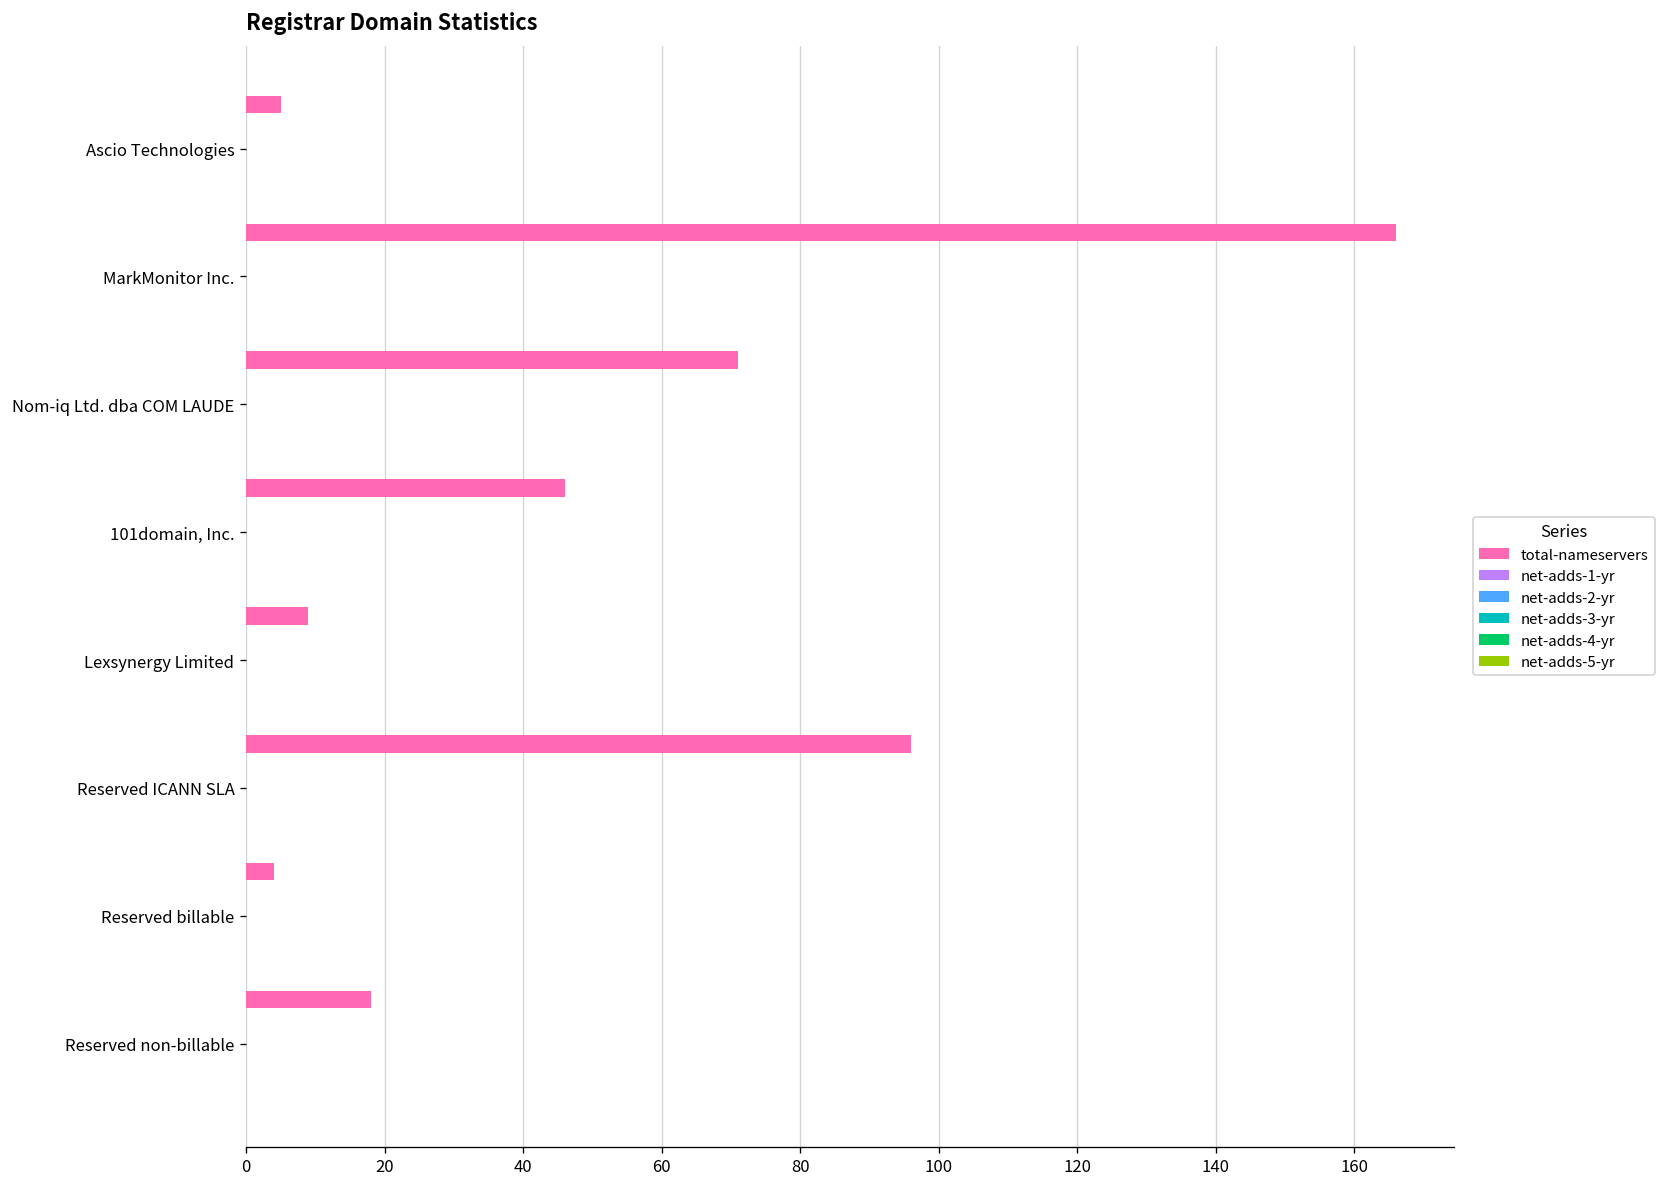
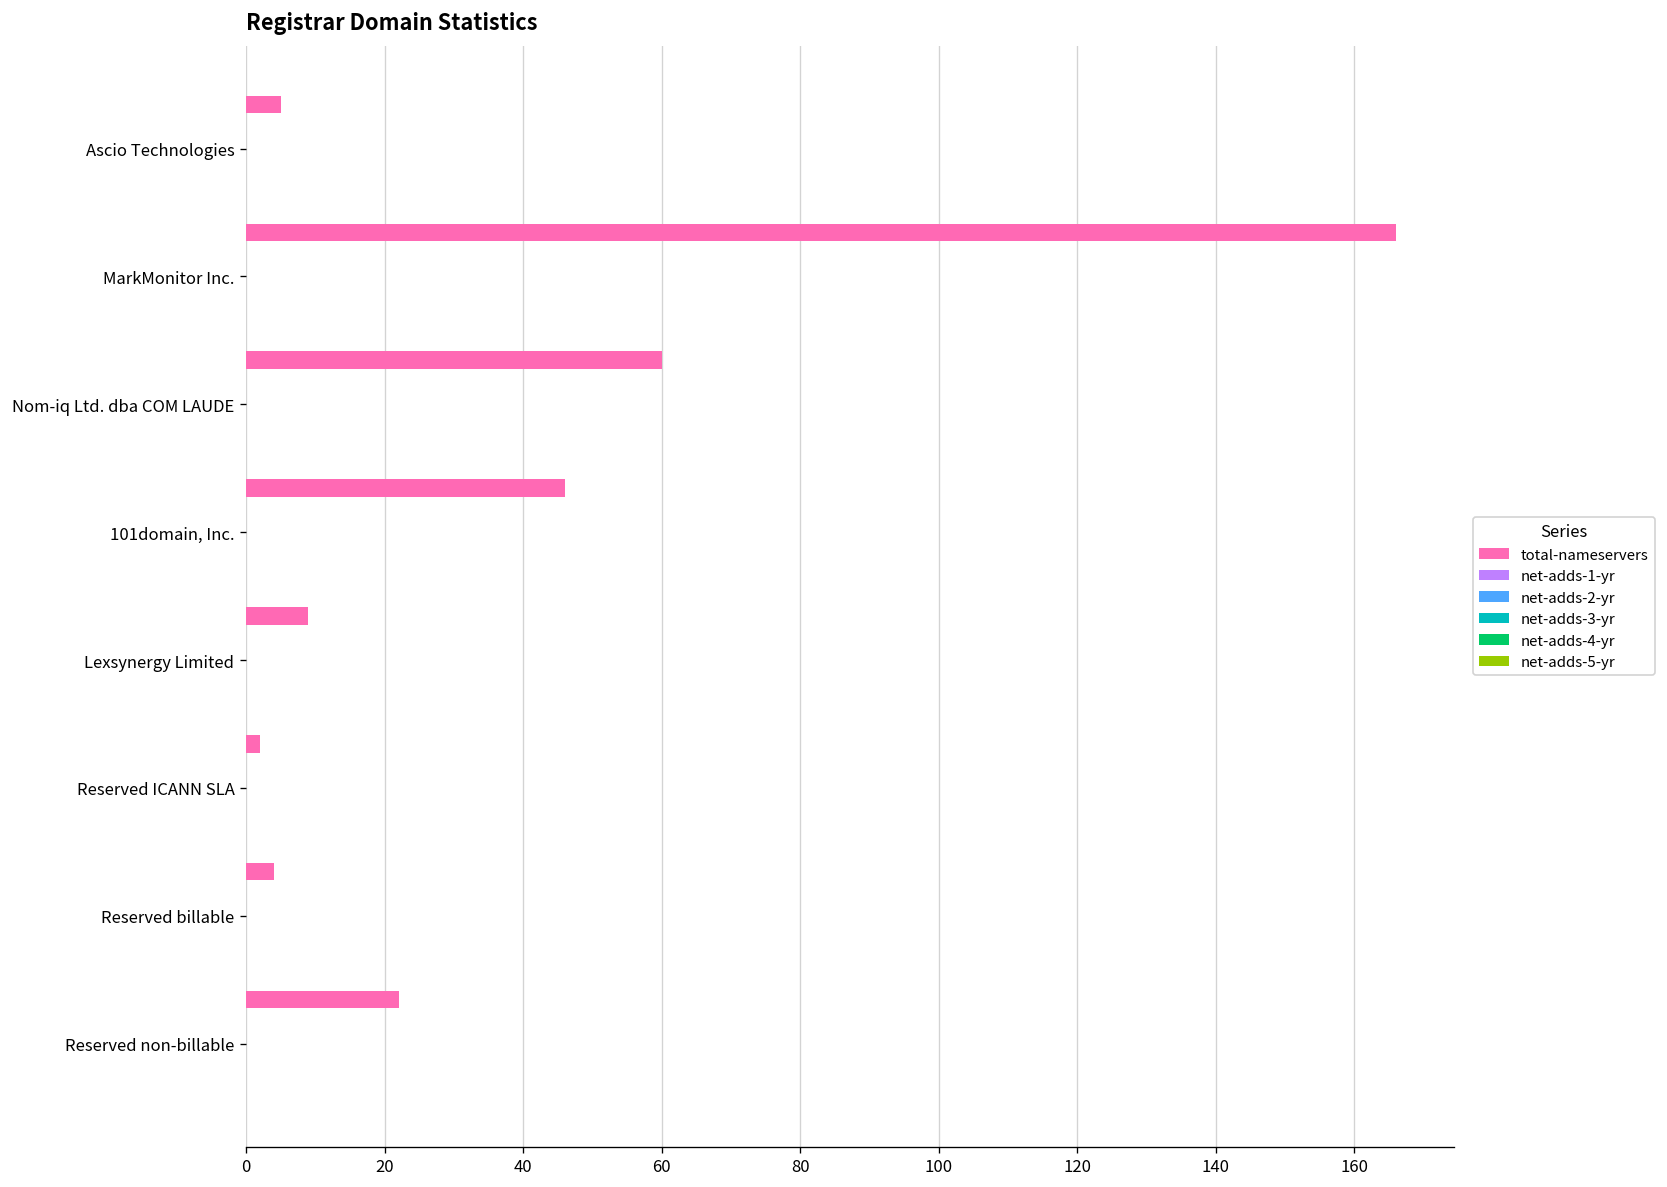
total-nameservers, Nom-iq Ltd. dba COM LAUDE: 71 -> 60
total-nameservers, Reserved ICANN SLA: 96 -> 2
total-nameservers, Reserved non-billable: 18 -> 22
